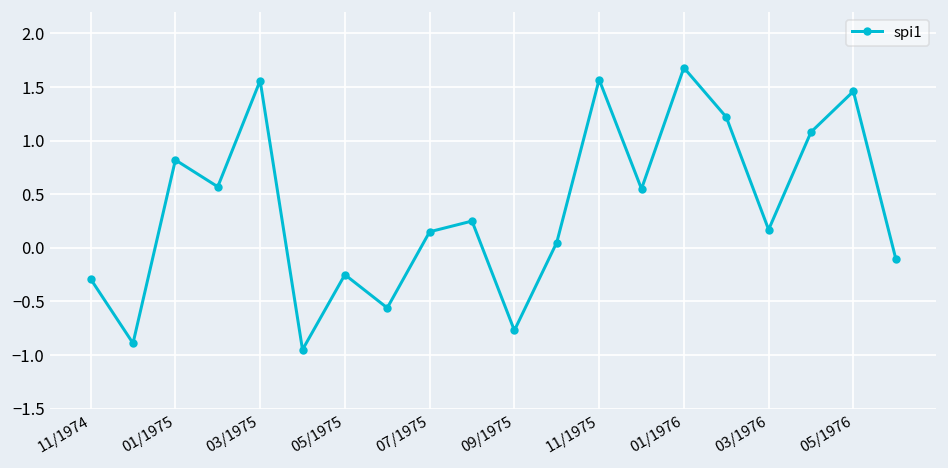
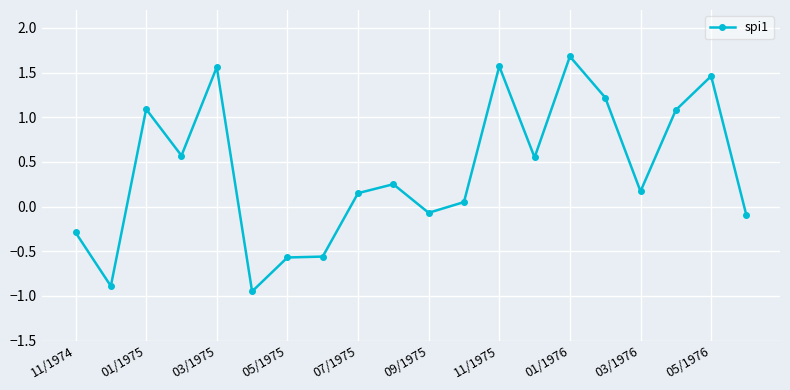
01/1975: 0.8 -> 1.1
05/1975: -0.3 -> -0.6
09/1975: -0.8 -> -0.1
